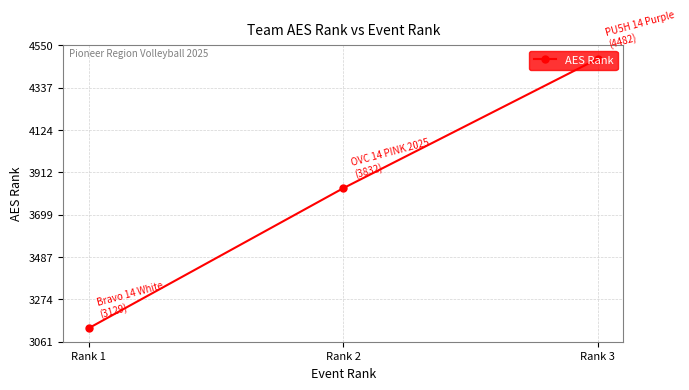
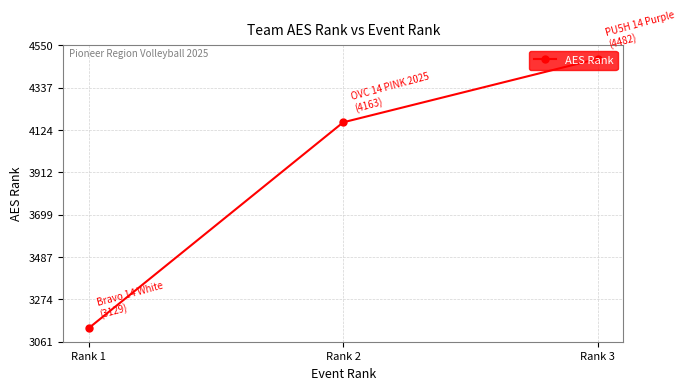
Rank 2: (3832) -> (4163)
